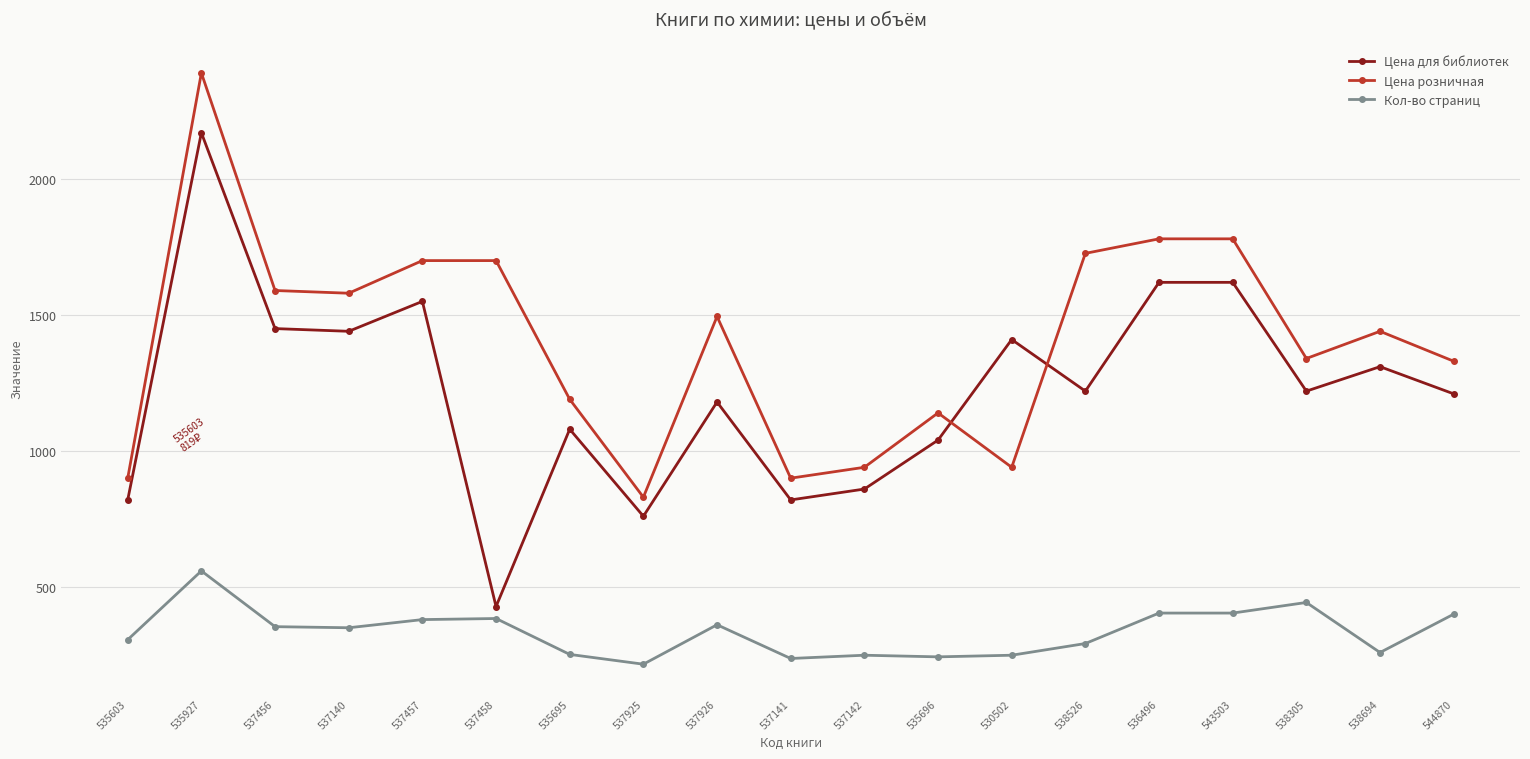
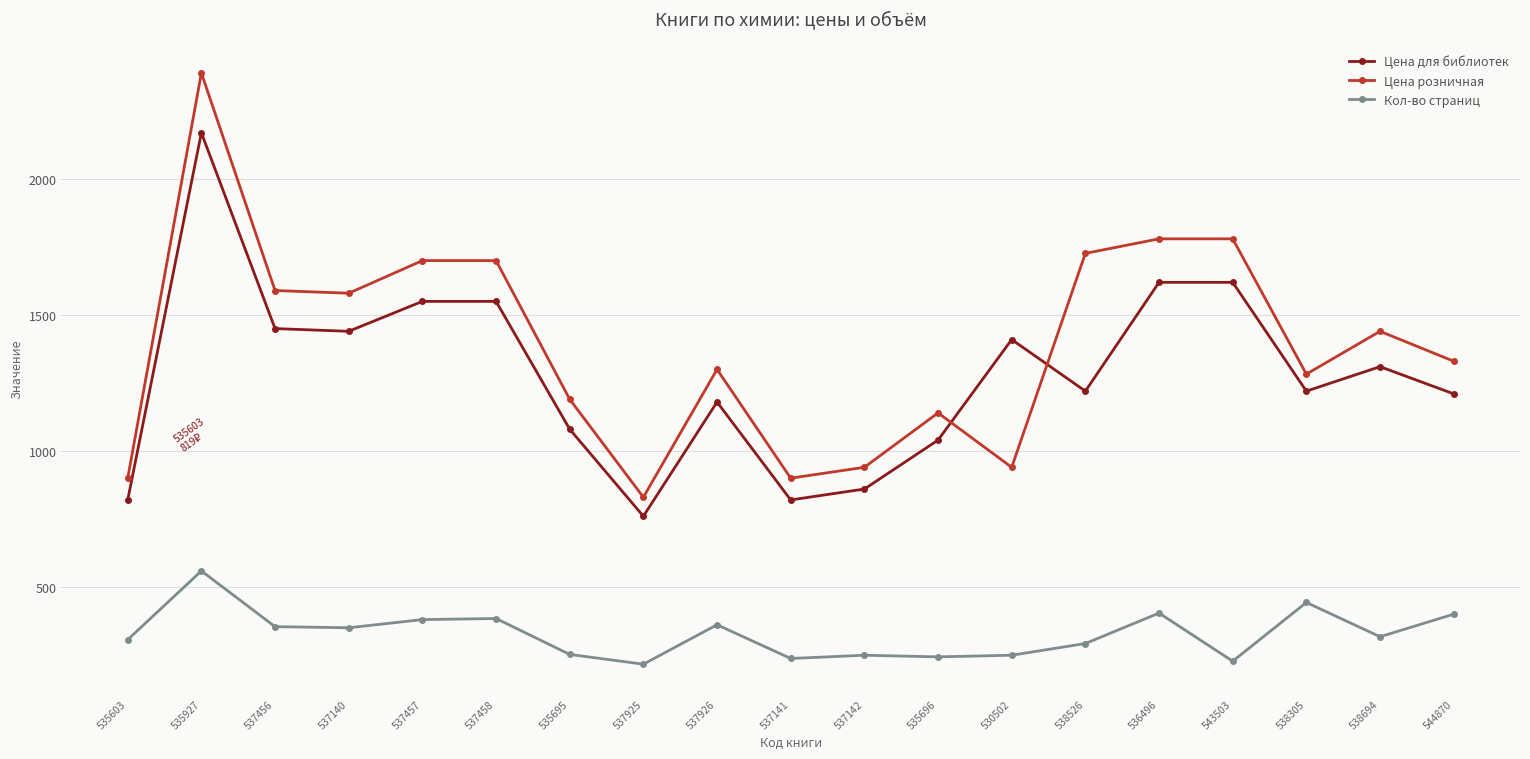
Цена для библиотек, 537458: 430 -> 1550
Цена розничная, 537926: 1490 -> 1300
Кол-во страниц, 543503: 400 -> 230
Цена розничная, 538305: 1340 -> 1280
Кол-во страниц, 538694: 260 -> 320
